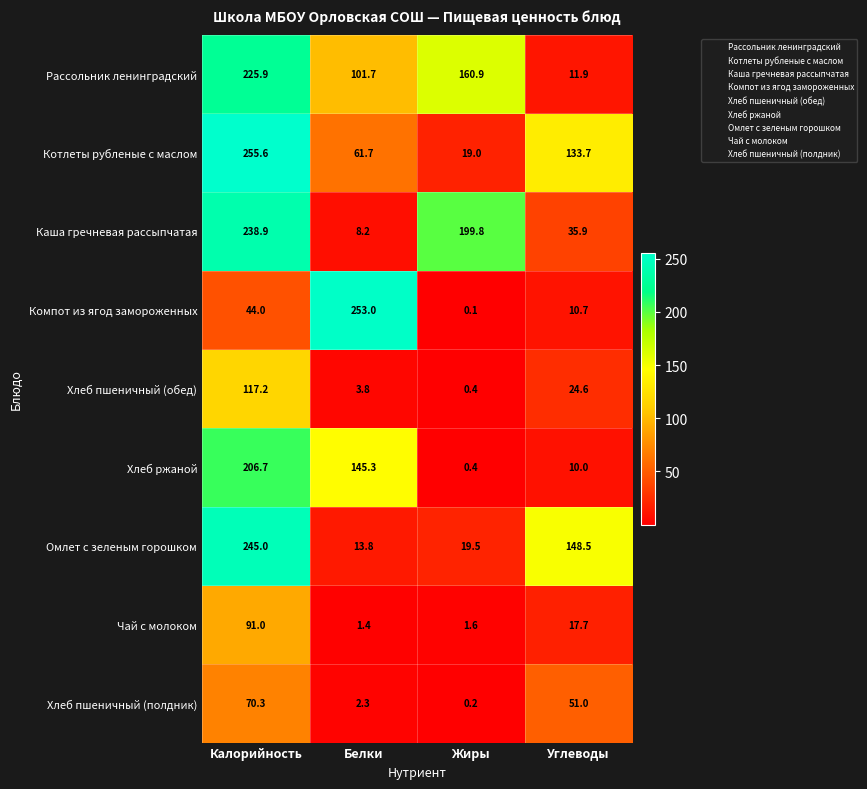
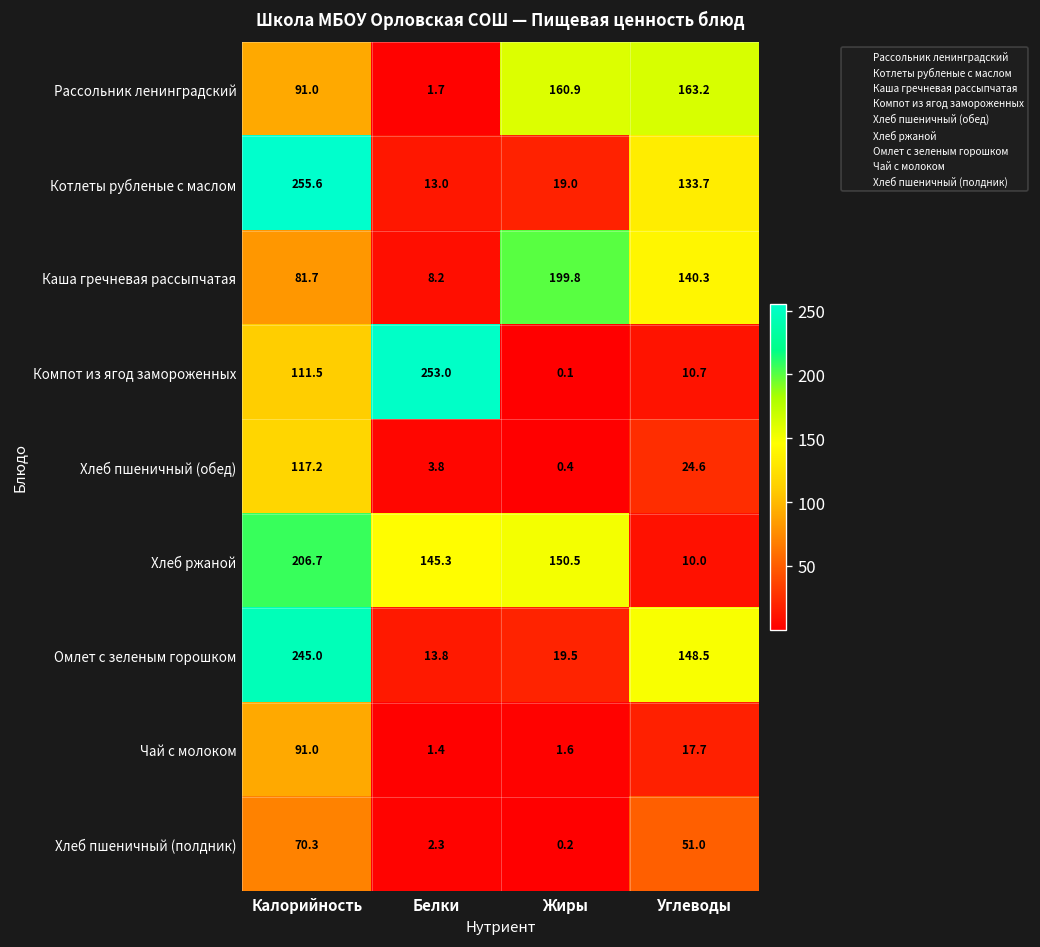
Рассольник ленинградский, Калорийность: 225.9 -> 91.0
Рассольник ленинградский, Белки: 101.7 -> 1.7
Рассольник ленинградский, Углеводы: 11.9 -> 163.2
Котлеты рубленые с маслом, Белки: 61.7 -> 13.0
Каша гречневая рассыпчатая, Калорийность: 238.9 -> 81.7
Каша гречневая рассыпчатая, Углеводы: 35.9 -> 140.3
Компот из ягод замороженных, Калорийность: 44.0 -> 111.5
Хлеб ржаной, Жиры: 0.4 -> 150.5
